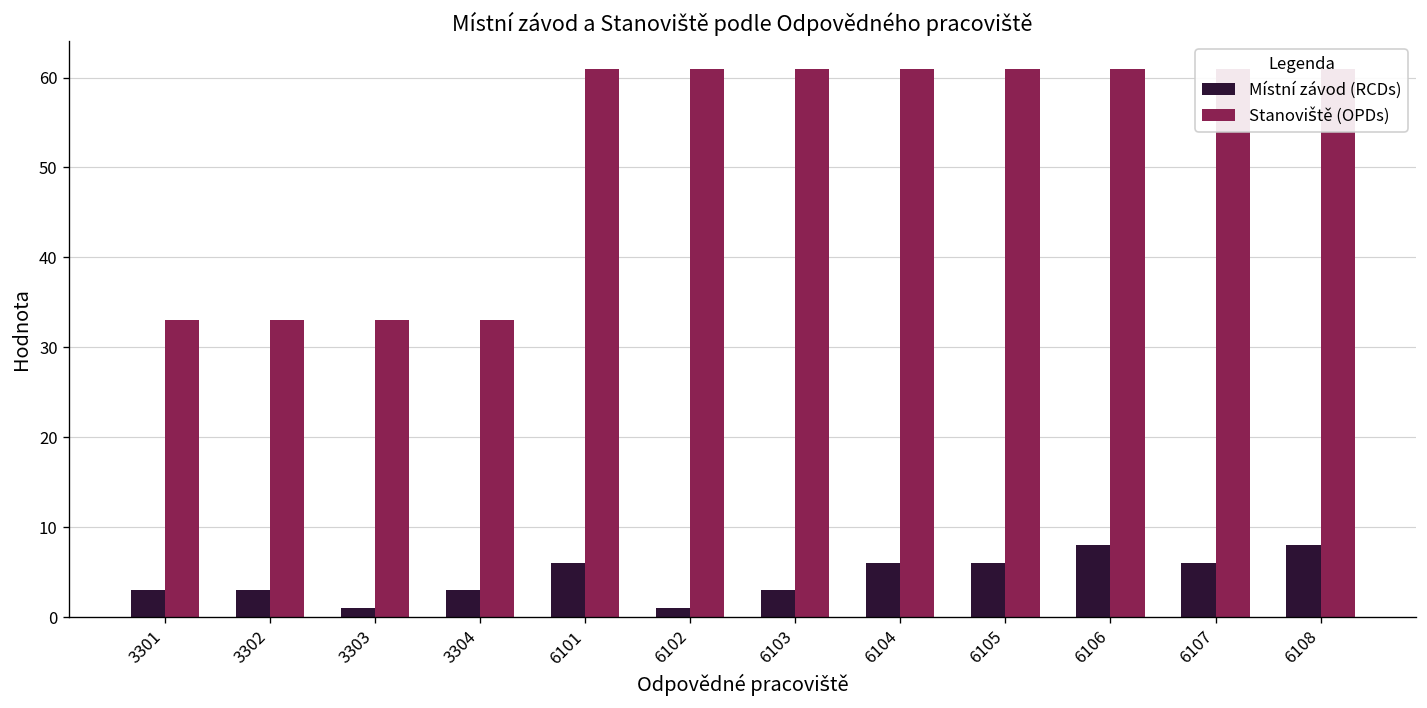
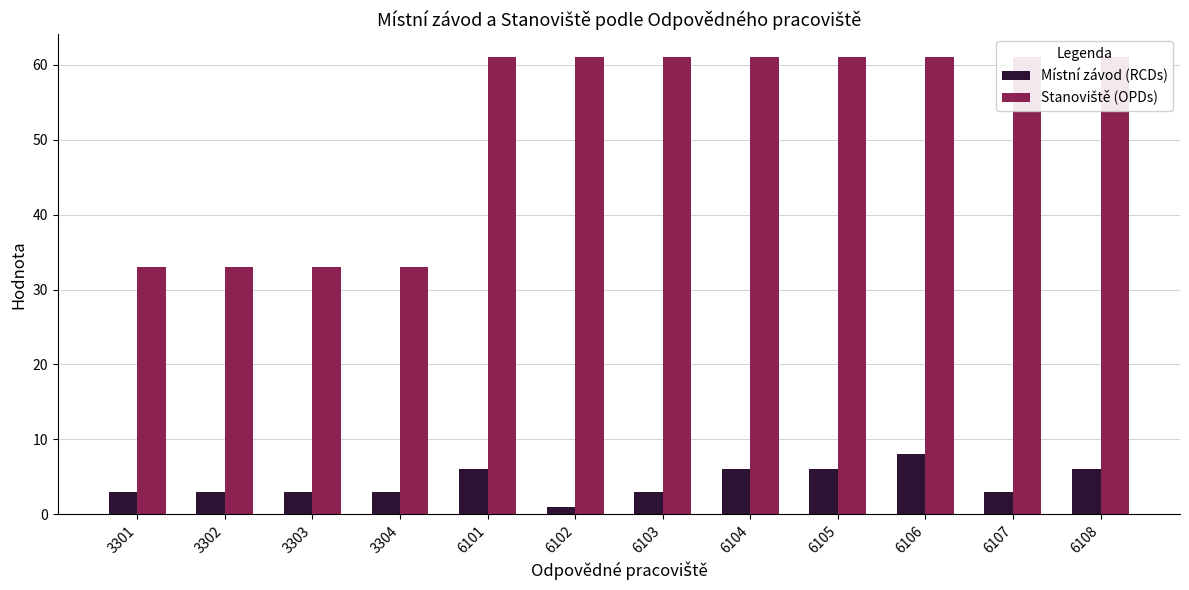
Místní závod (RCDs), 3303: 1 -> 3
Místní závod (RCDs), 6107: 6 -> 3
Místní závod (RCDs), 6108: 8 -> 6
